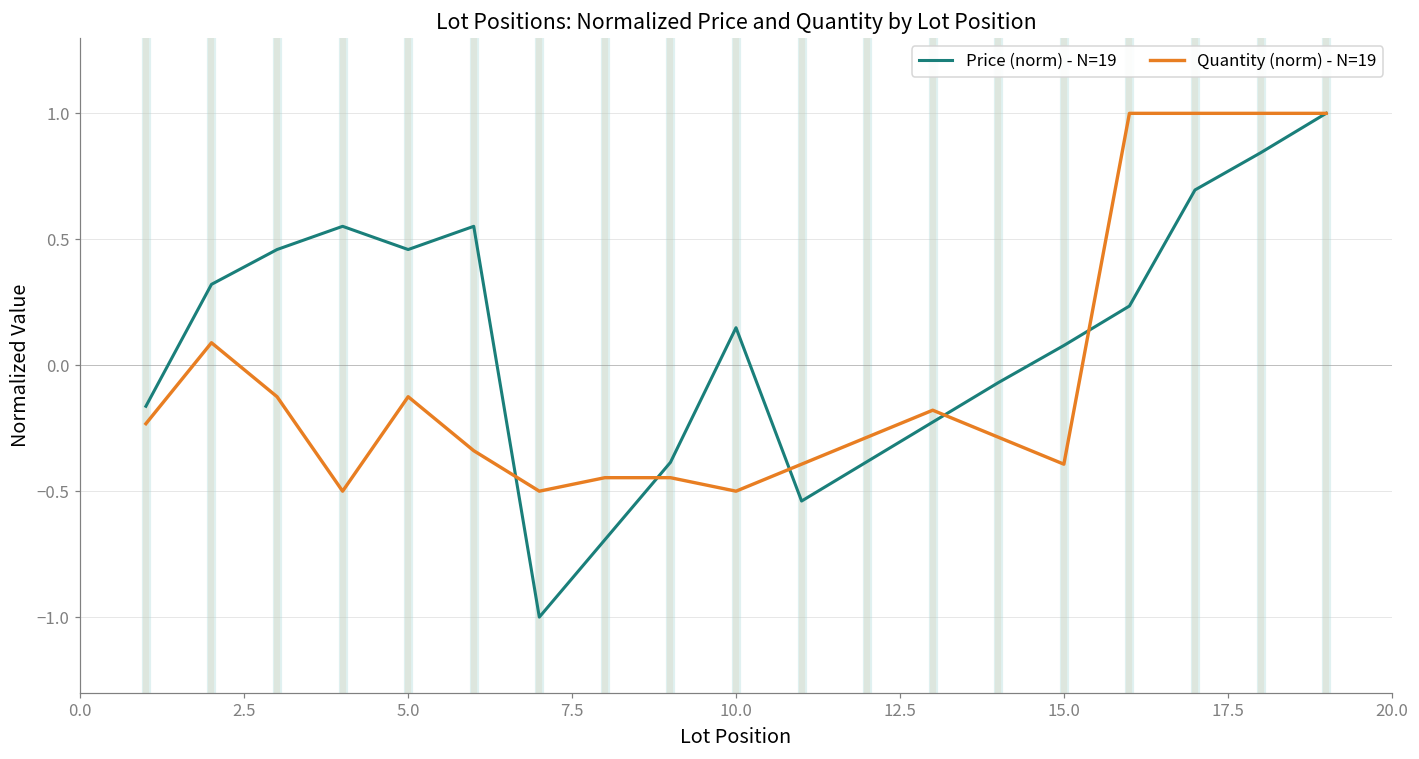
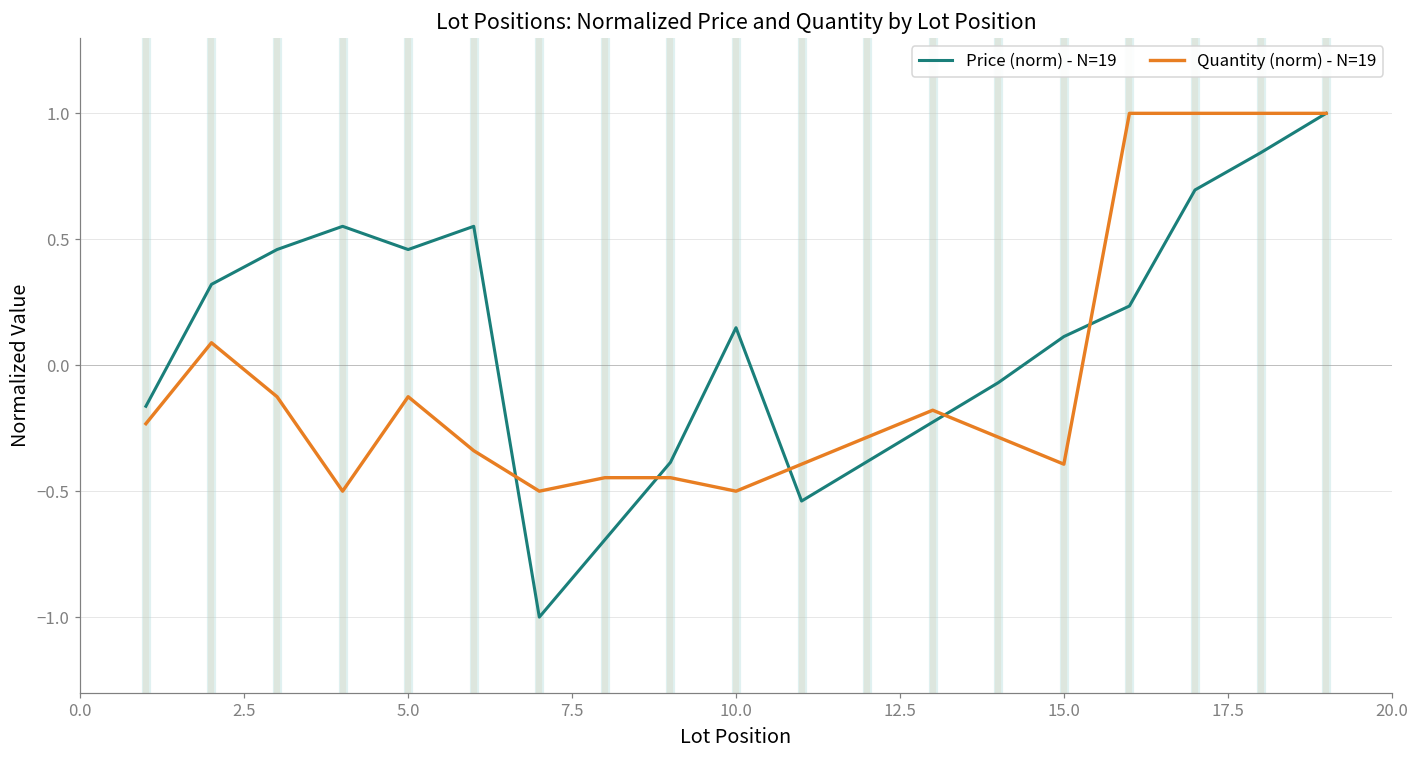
Price (norm) - N=19, 15.0: 0.08 -> 0.11
